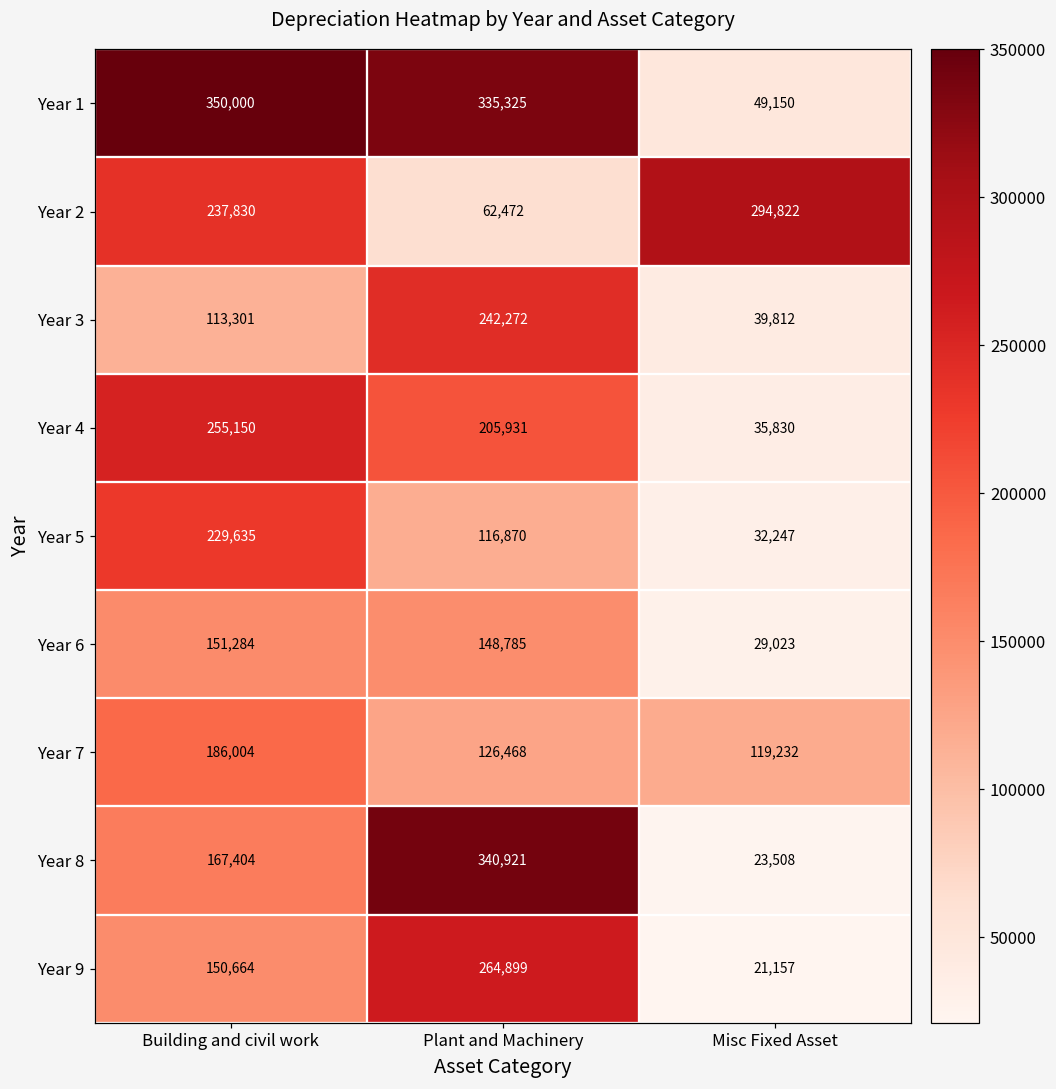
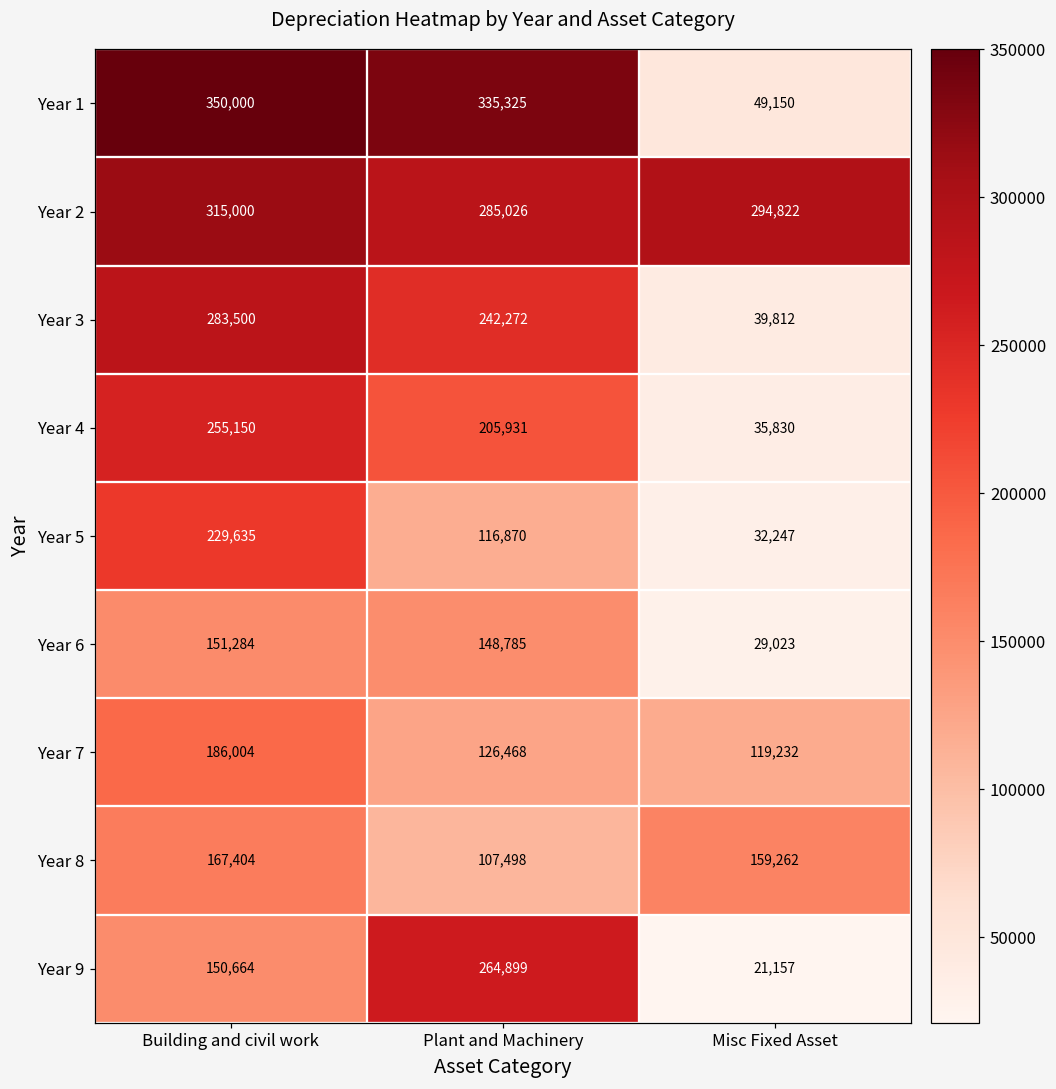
Year 2, Building and civil work: 237,830 -> 315,000
Year 2, Plant and Machinery: 62,472 -> 285,026
Year 3, Building and civil work: 113,301 -> 283,500
Year 8, Plant and Machinery: 340,921 -> 107,498
Year 8, Misc Fixed Asset: 23,508 -> 159,262
